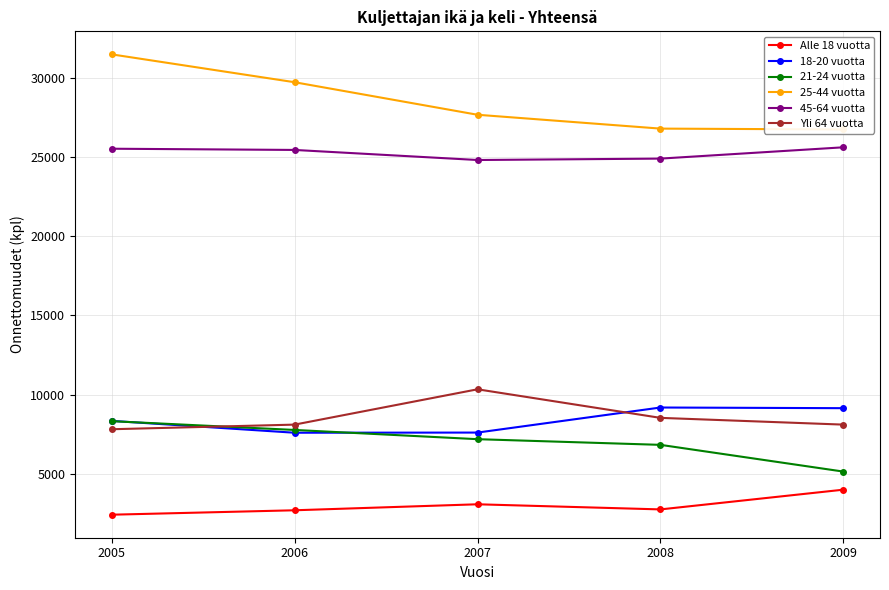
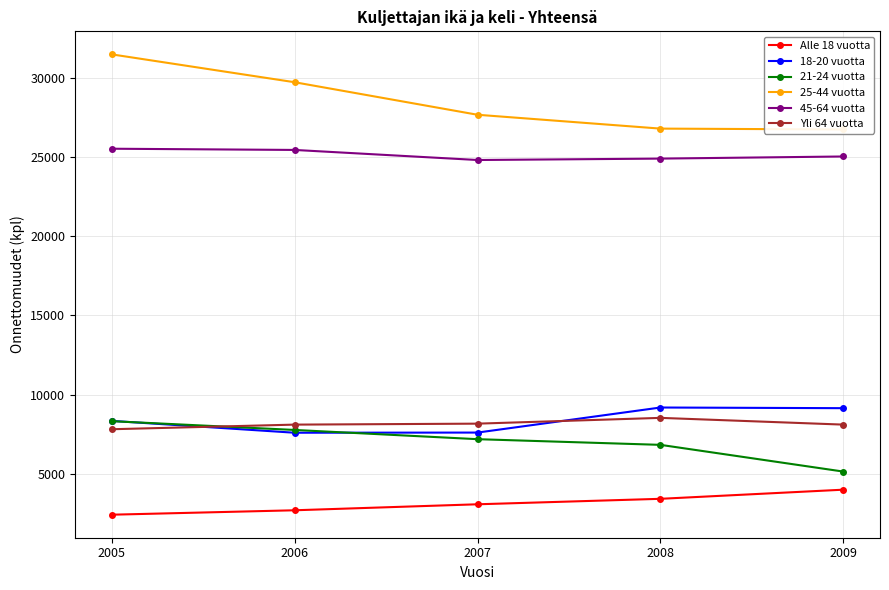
Yli 64 vuotta, 2007: 10300 -> 8200
Alle 18 vuotta, 2008: 2700 -> 3400
45-64 vuotta, 2009: 25600 -> 25100
